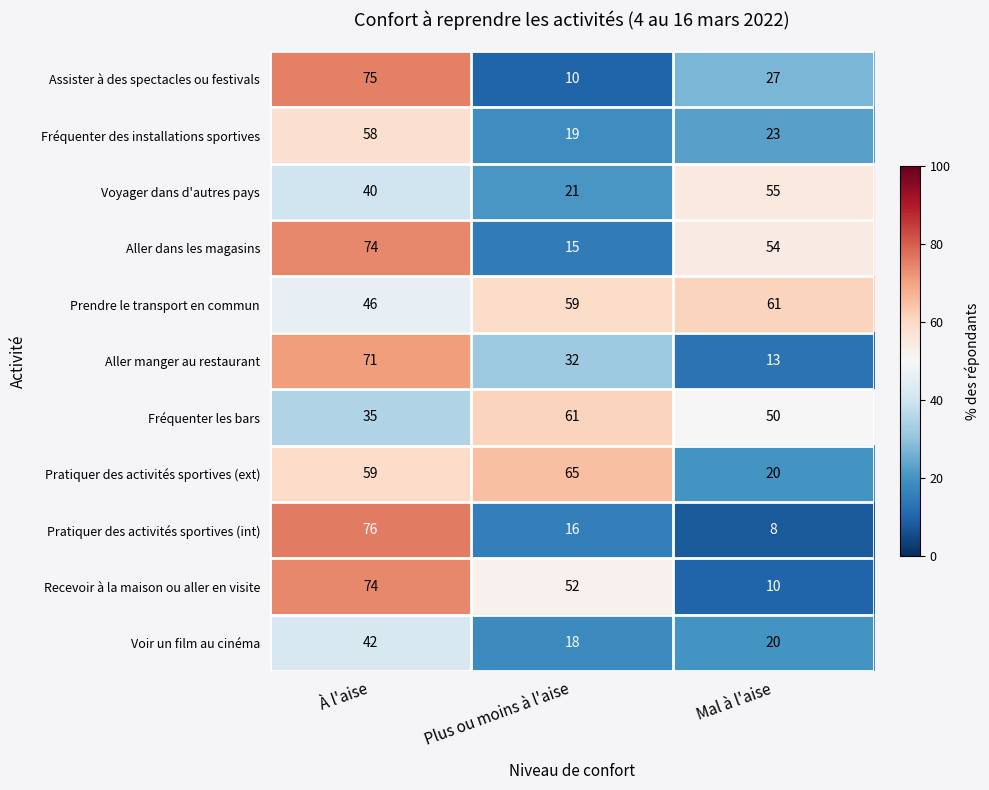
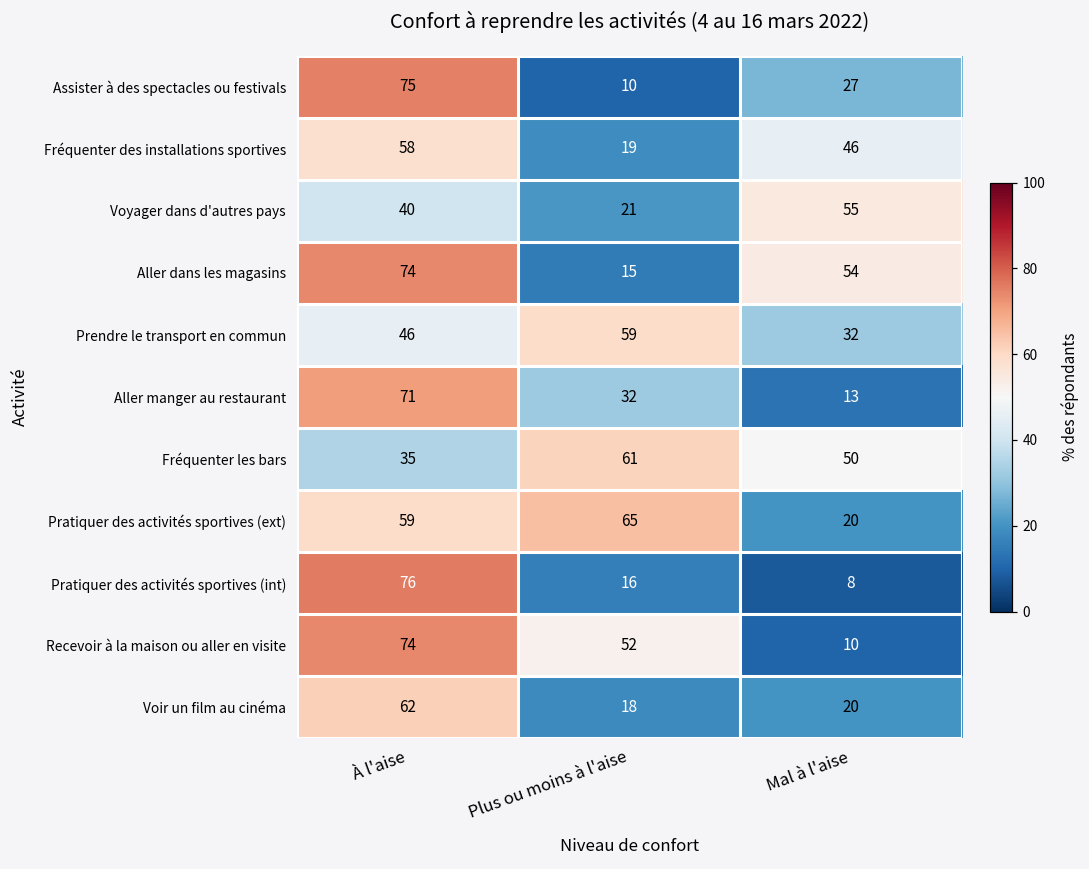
Fréquenter des installations sportives, Mal à l'aise: 23 -> 46
Prendre le transport en commun, Mal à l'aise: 61 -> 32
Voir un film au cinéma, À l'aise: 42 -> 62
